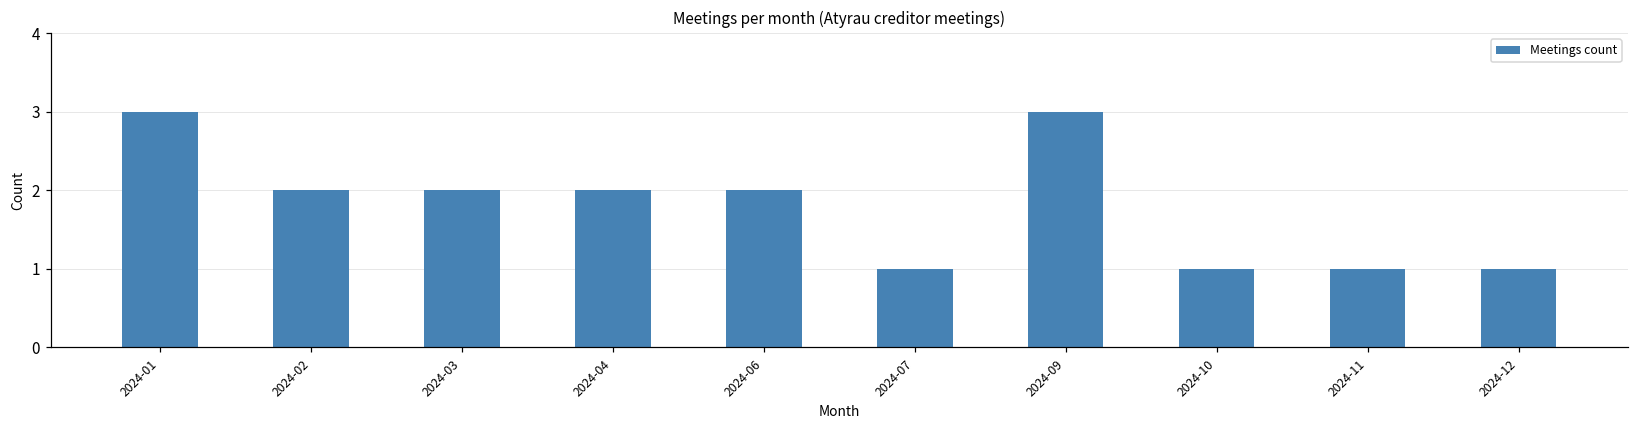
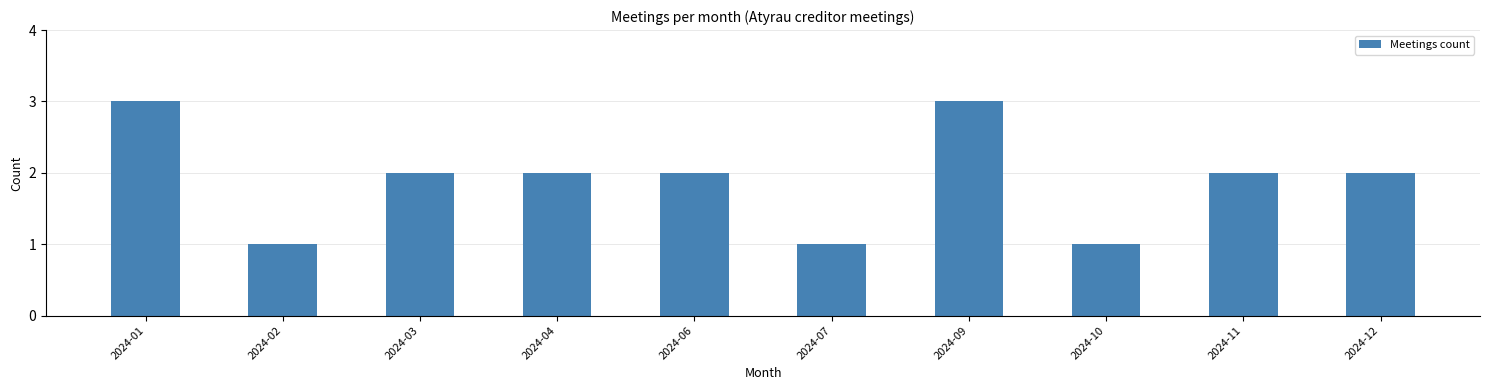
2024-02: 2 -> 1
2024-11: 1 -> 2
2024-12: 1 -> 2
